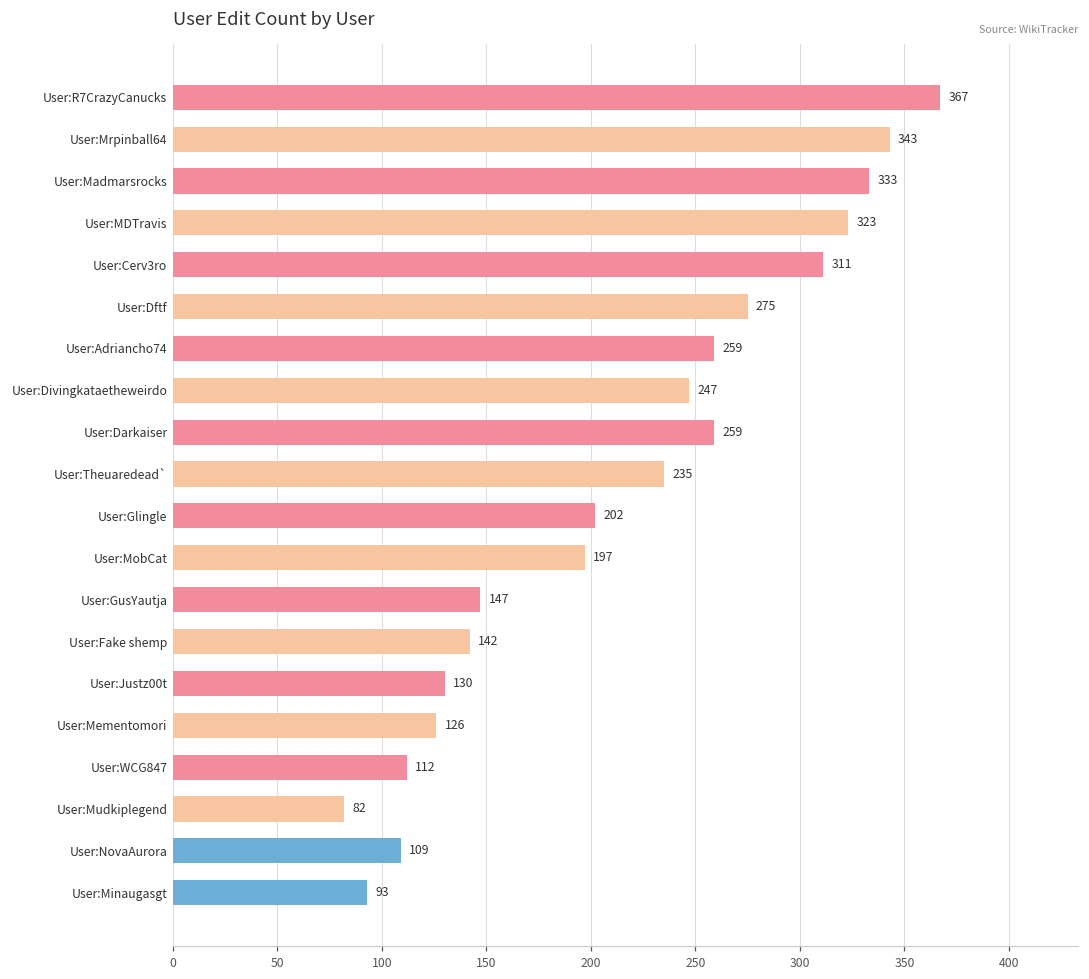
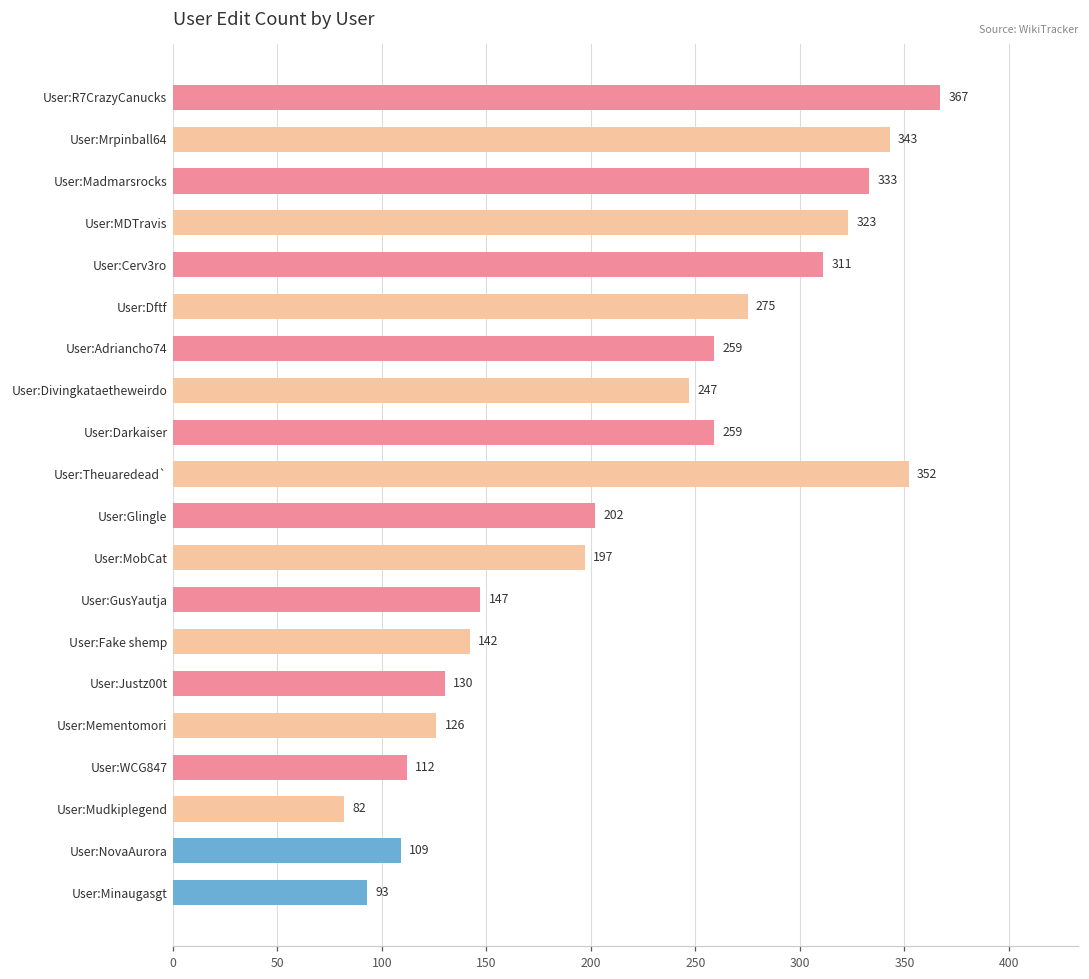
User:Theuaredead`: 235 -> 352
